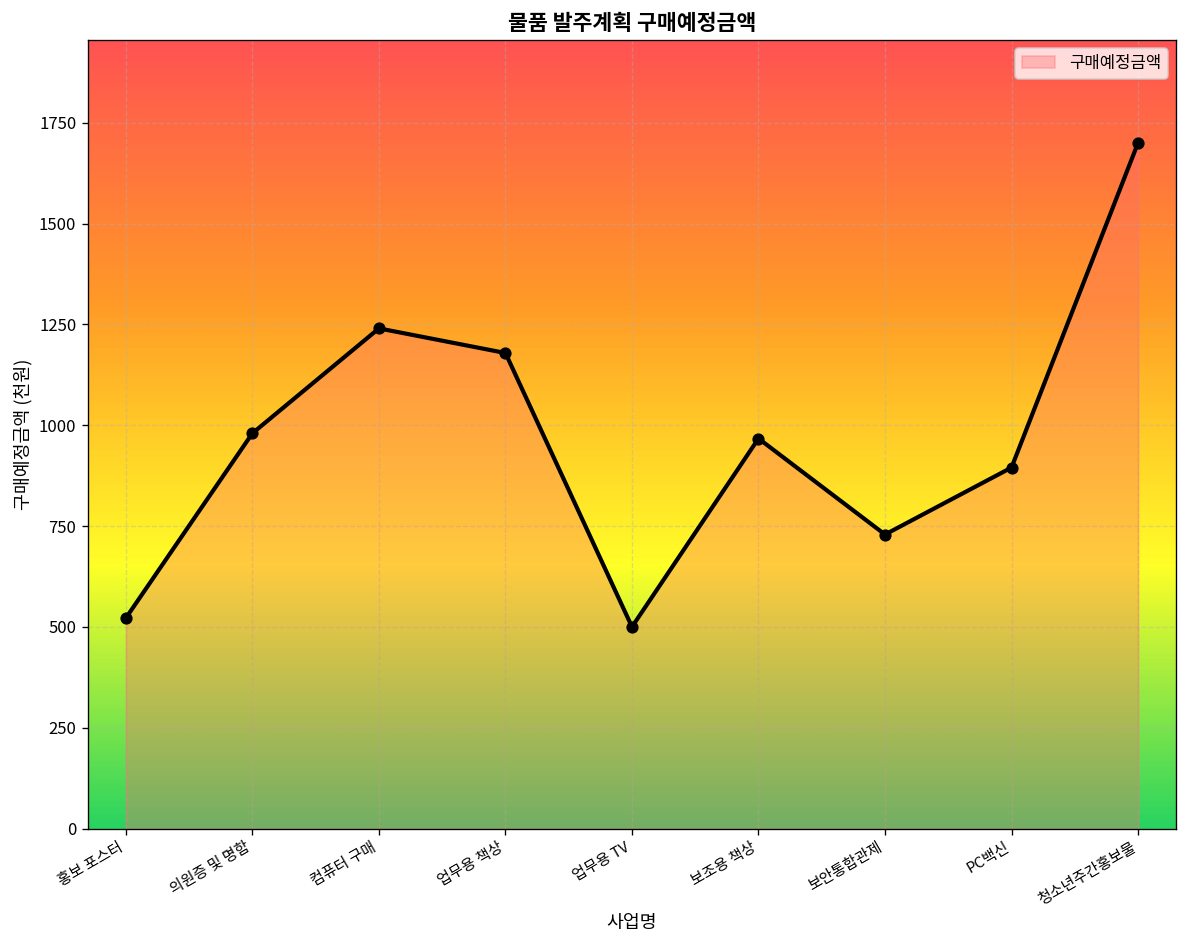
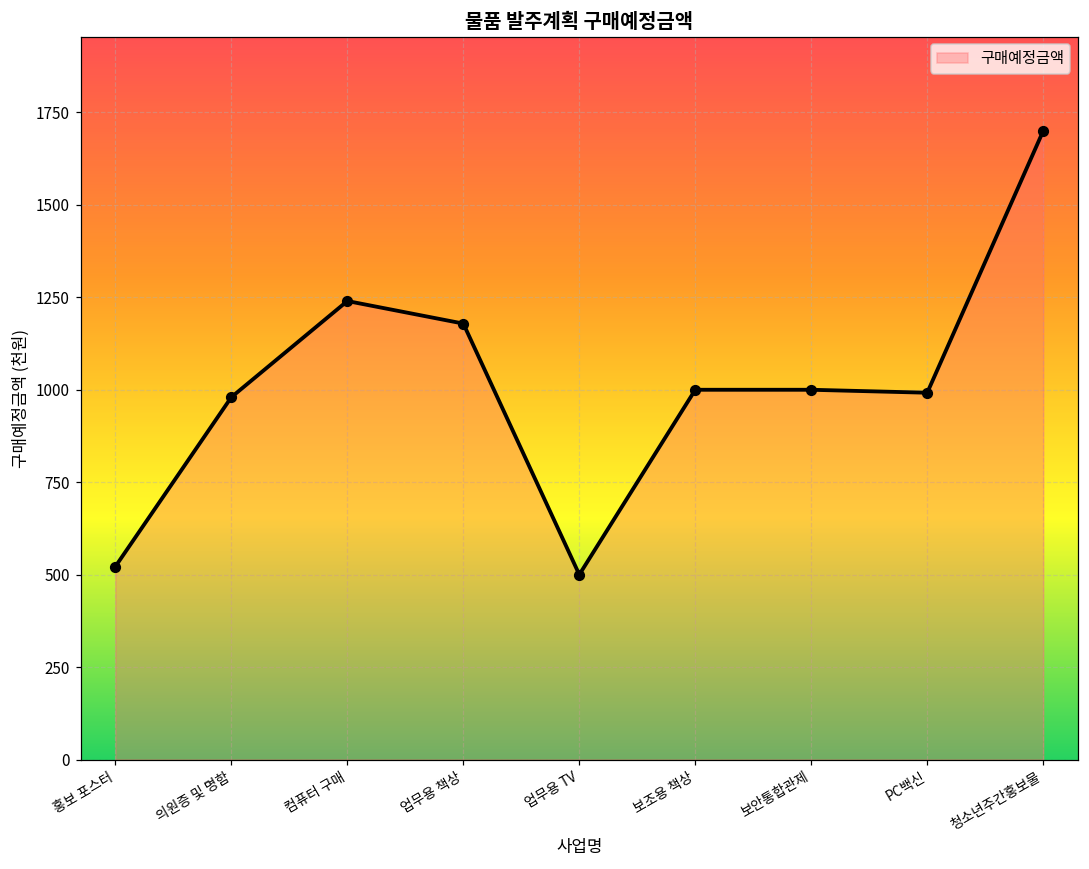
보조용 책상: 970 -> 1000
보안통합관제: 730 -> 1000
PC백신: 900 -> 990
